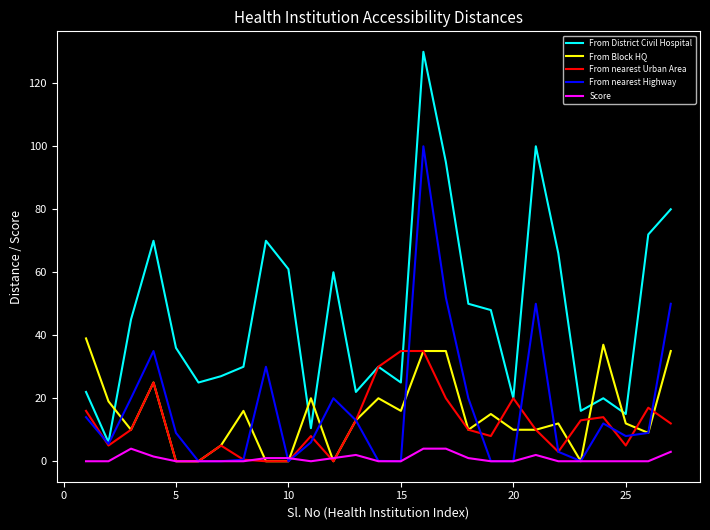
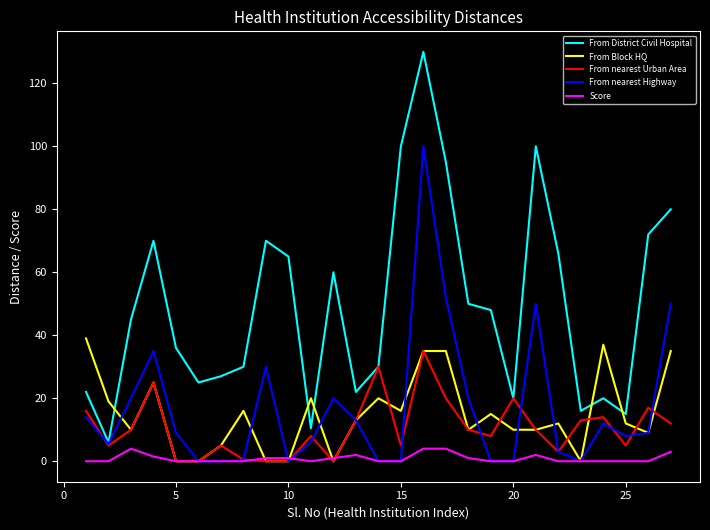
From District Civil Hospital, 10: 61 -> 65
From District Civil Hospital, 15: 25 -> 100
From nearest Urban Area, 15: 35 -> 5
